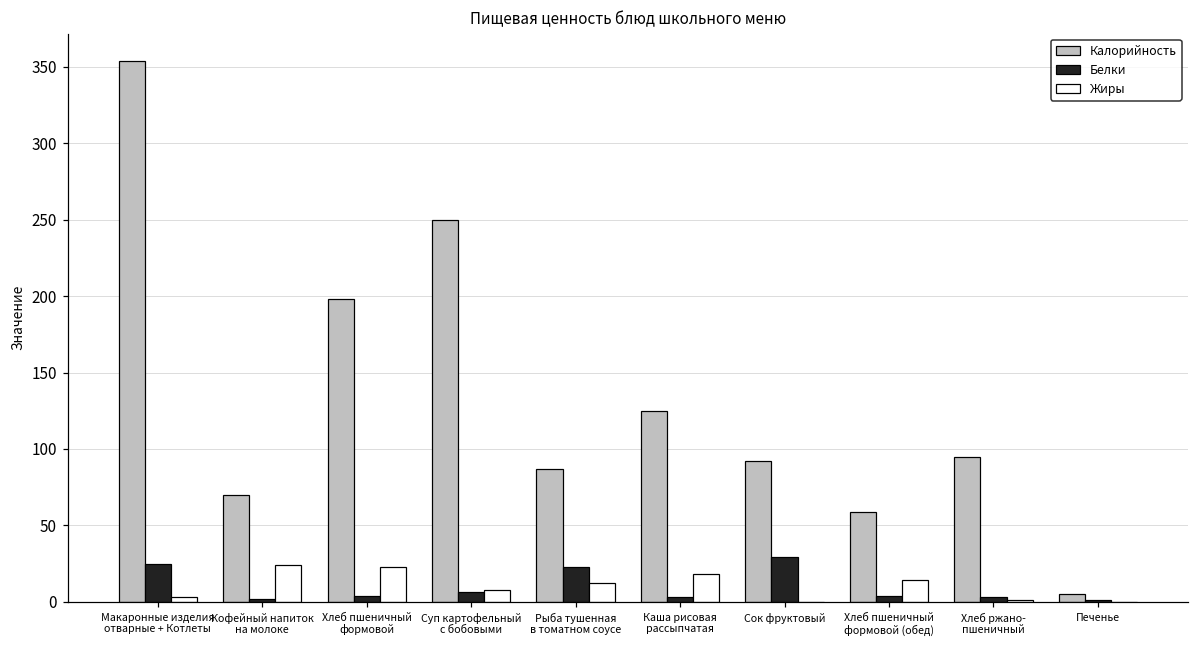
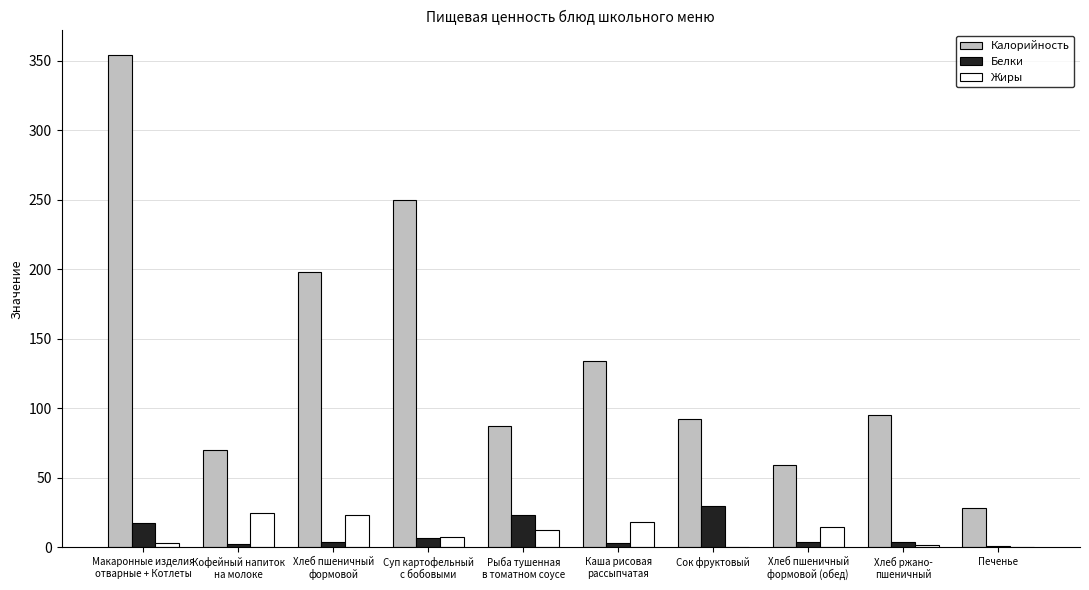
Белки, Макаронные изделия отварные + Котлеты: 25 -> 17
Калорийность, Каша рисовая рассыпчатая: 125 -> 134
Калорийность, Печенье: 5 -> 28
